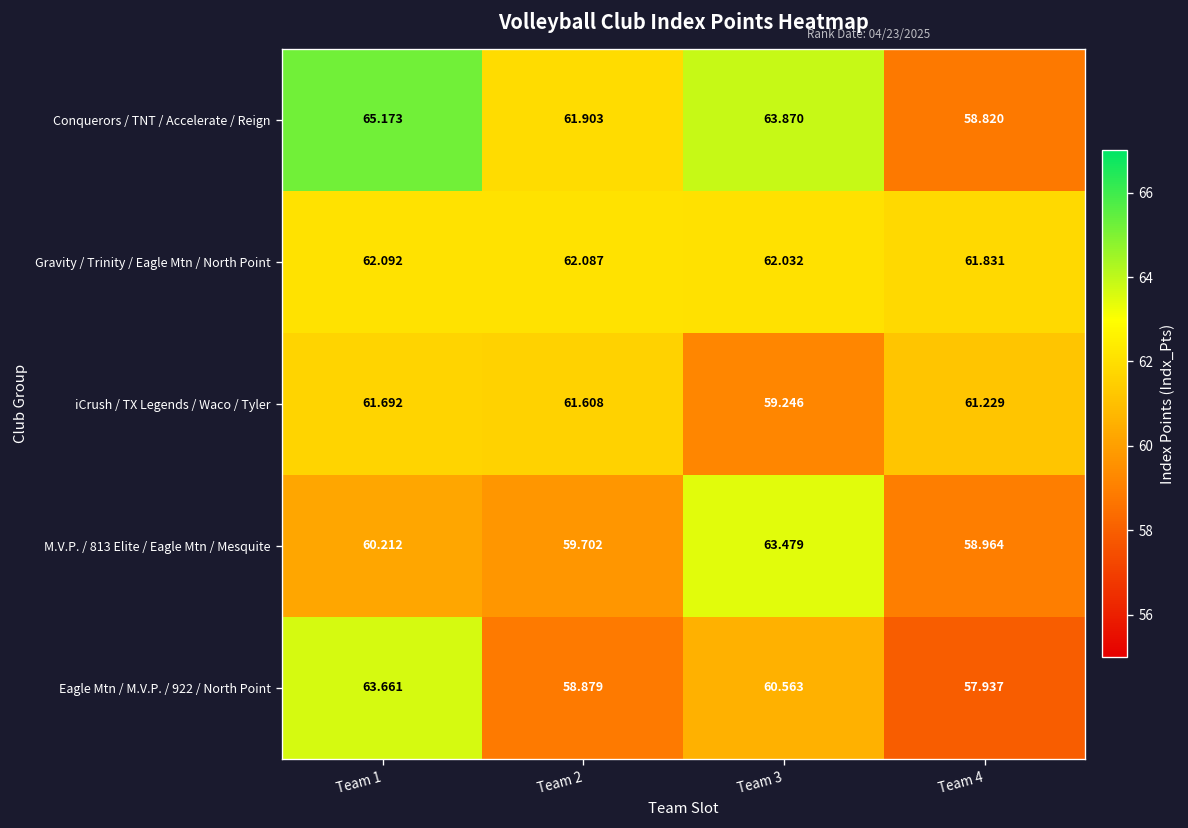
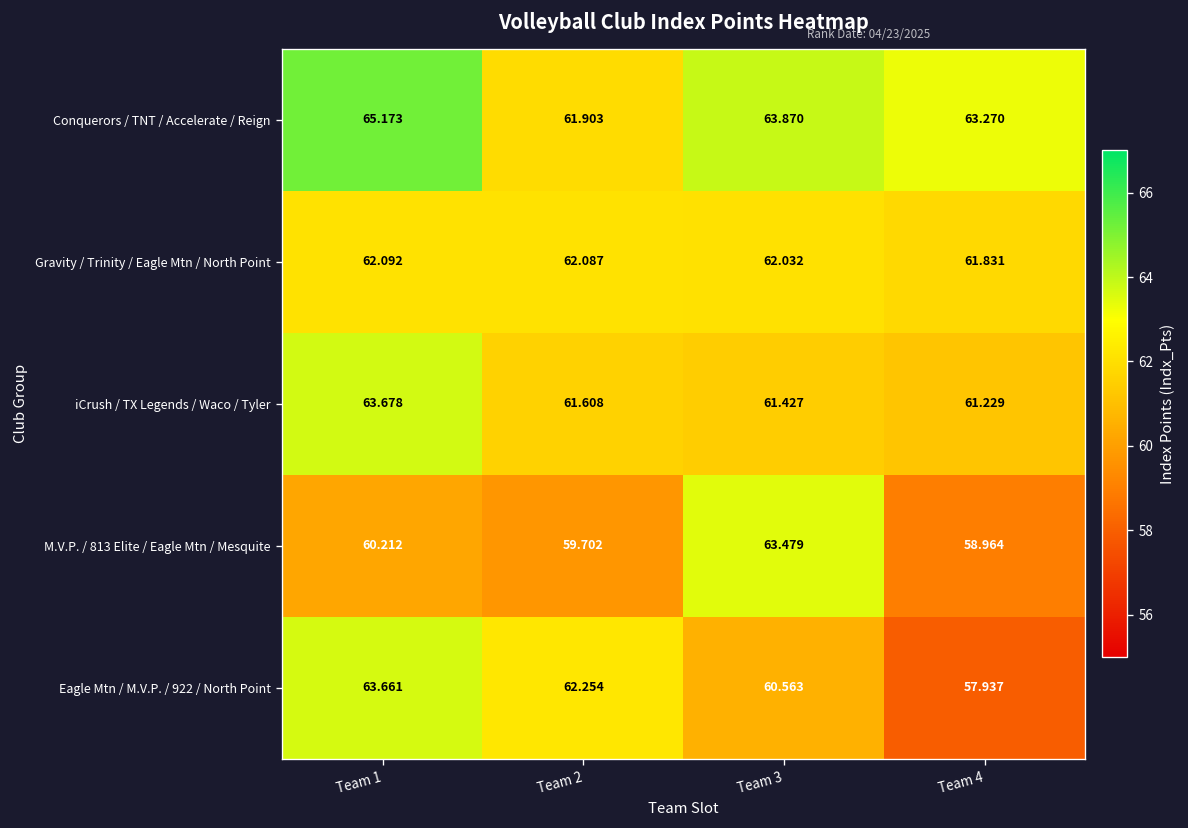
Conquerors / TNT / Accelerate / Reign, Team 4: 58.820 -> 63.270
iCrush / TX Legends / Waco / Tyler, Team 1: 61.692 -> 63.678
iCrush / TX Legends / Waco / Tyler, Team 3: 59.246 -> 61.427
Eagle Mtn / M.V.P. / 922 / North Point, Team 2: 58.879 -> 62.254
